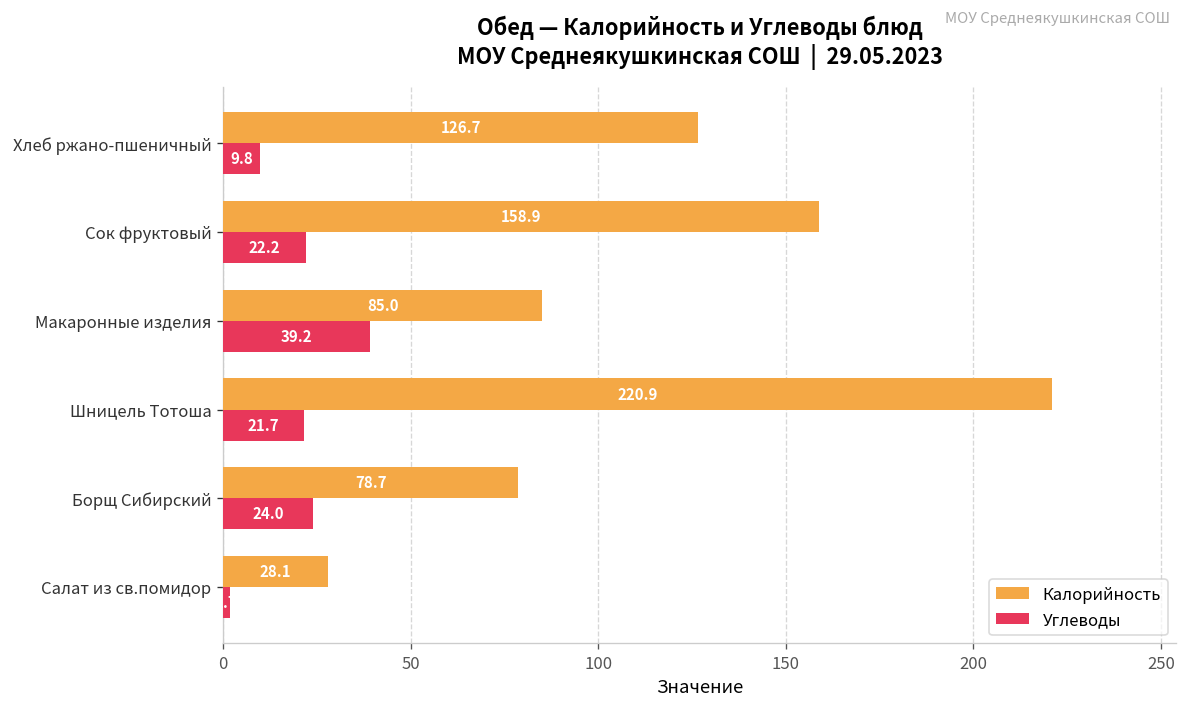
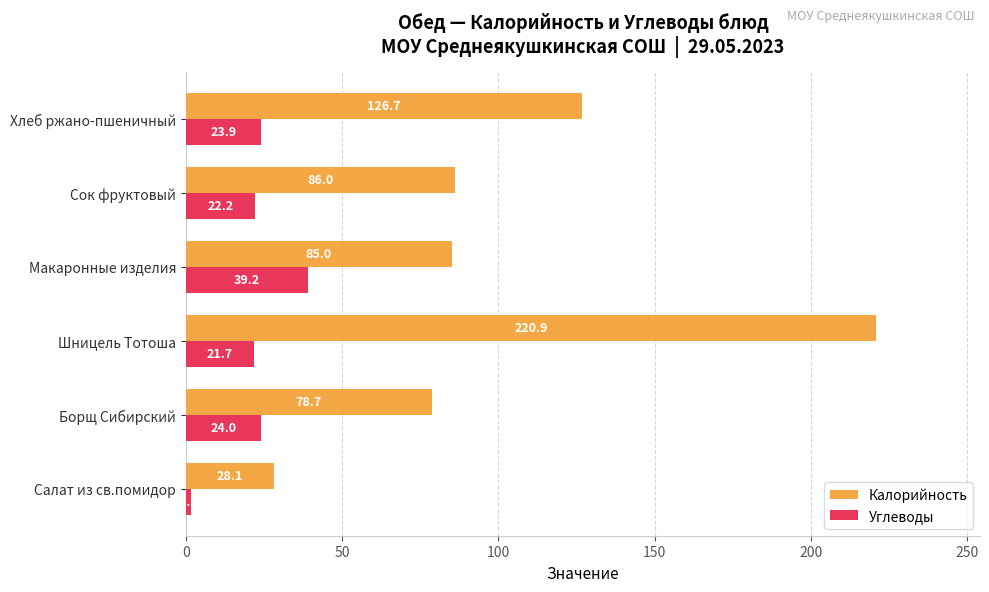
Углеводы, Хлеб ржано-пшеничный: 9.8 -> 23.9
Калорийность, Сок фруктовый: 158.9 -> 86.0
